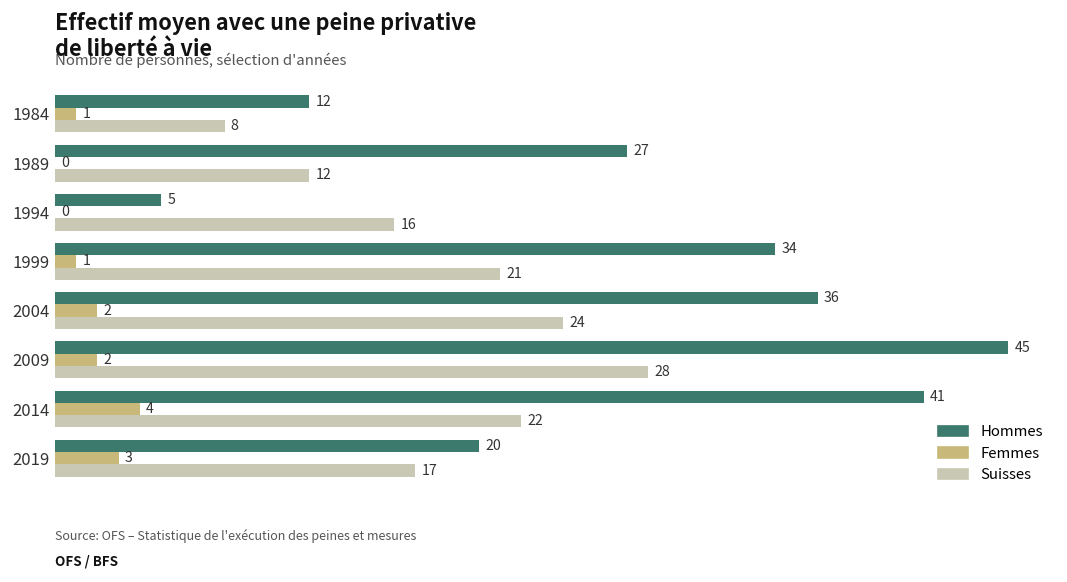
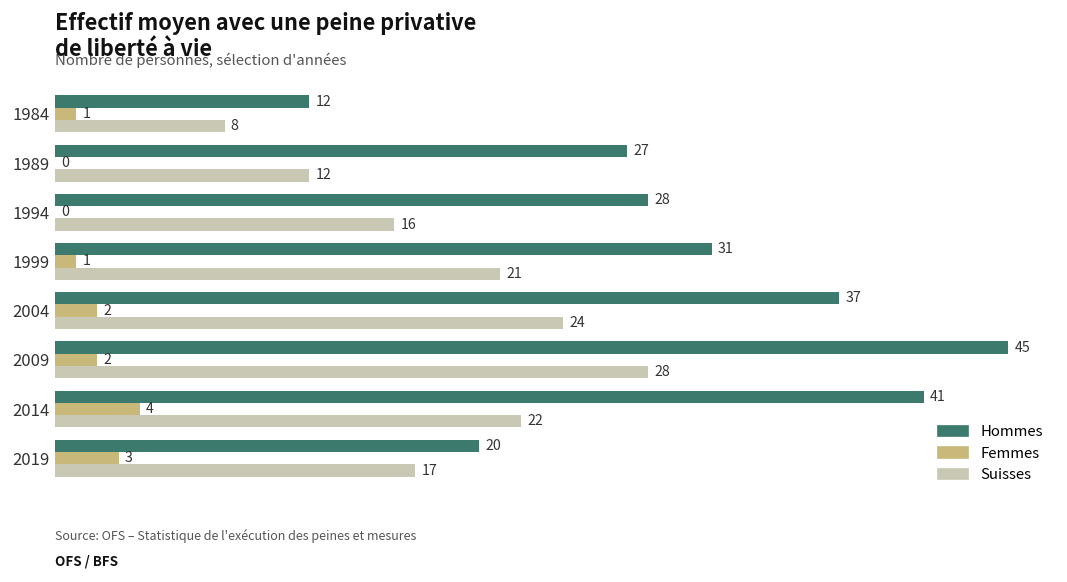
Hommes, 1994: 5 -> 28
Hommes, 1999: 34 -> 31
Hommes, 2004: 36 -> 37
